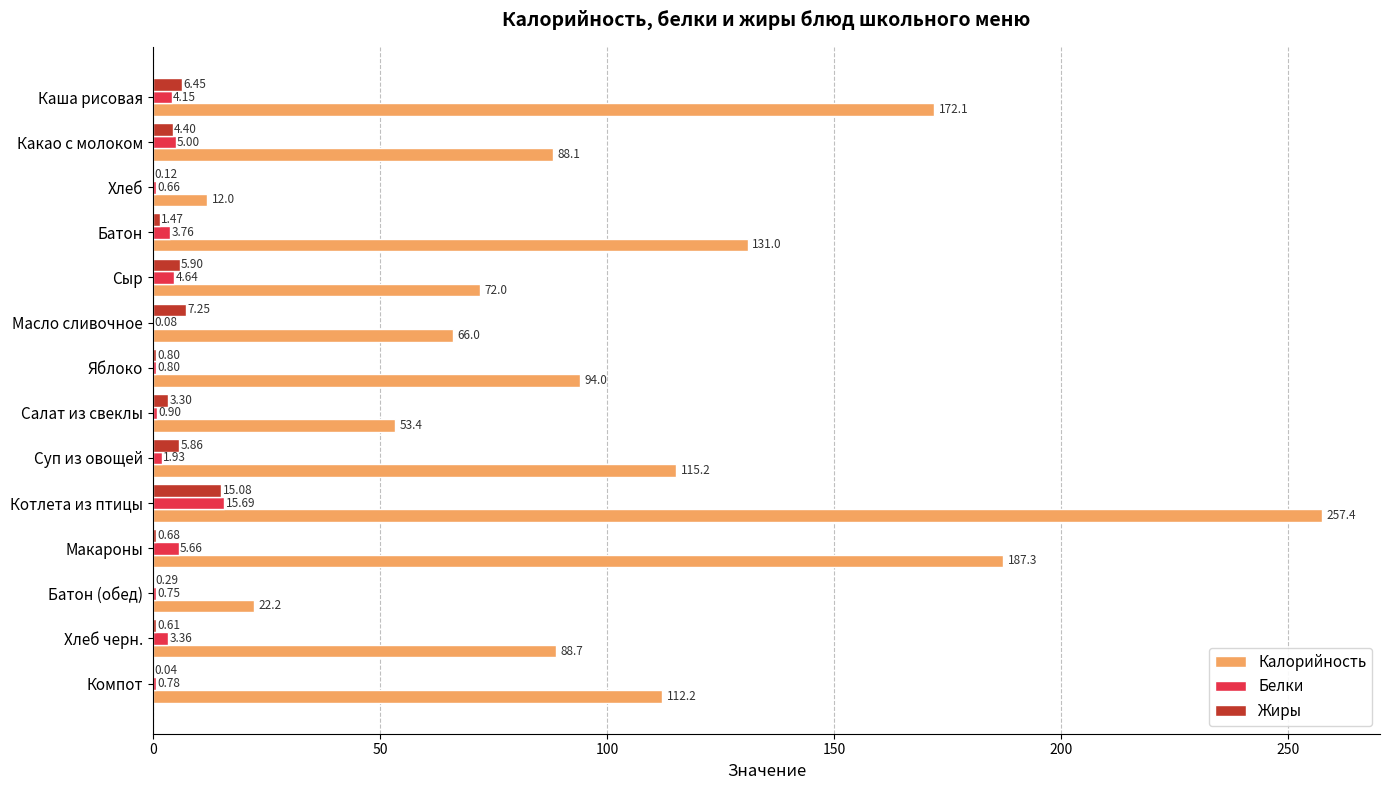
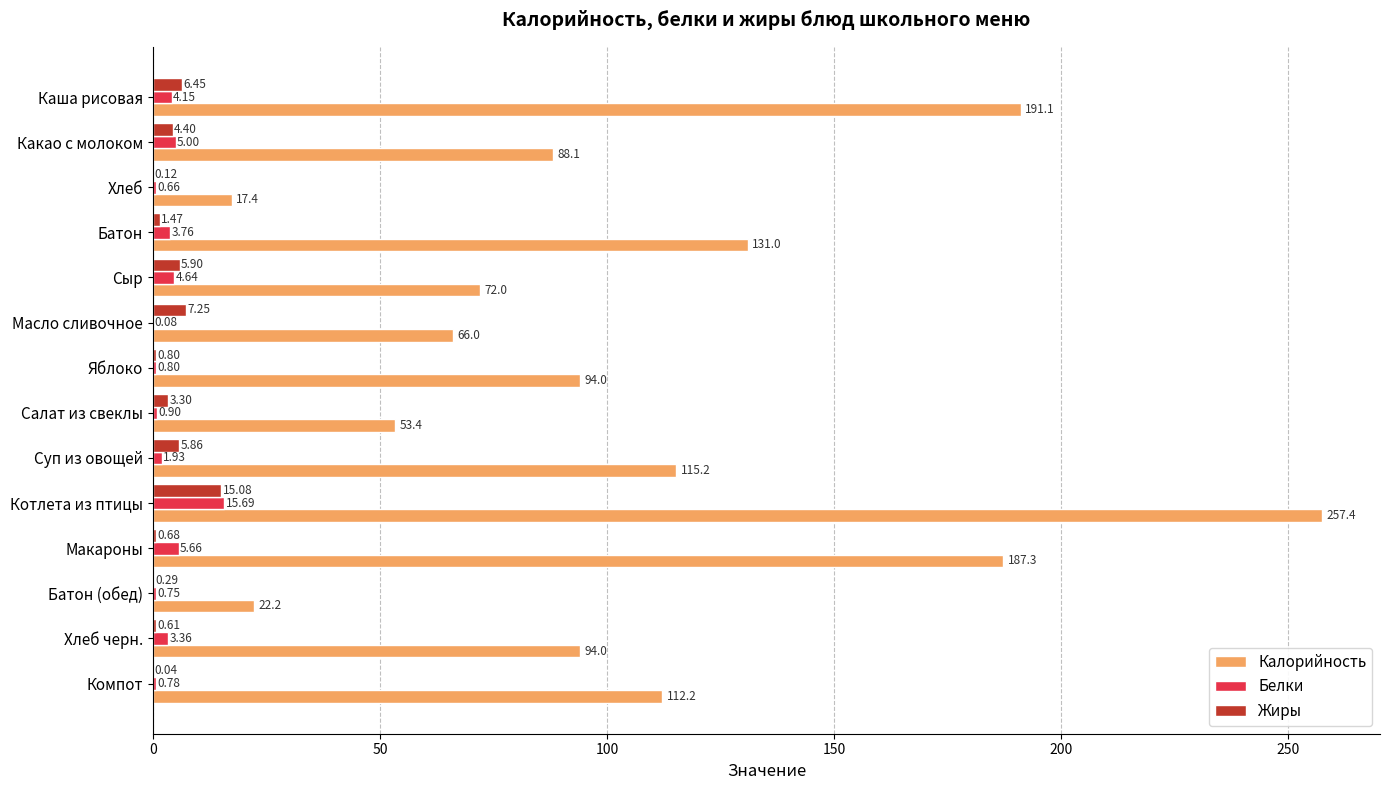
Калорийность, Каша рисовая: 172.1 -> 191.1
Калорийность, Хлеб: 12.0 -> 17.4
Калорийность, Хлеб черн.: 88.7 -> 94.0
